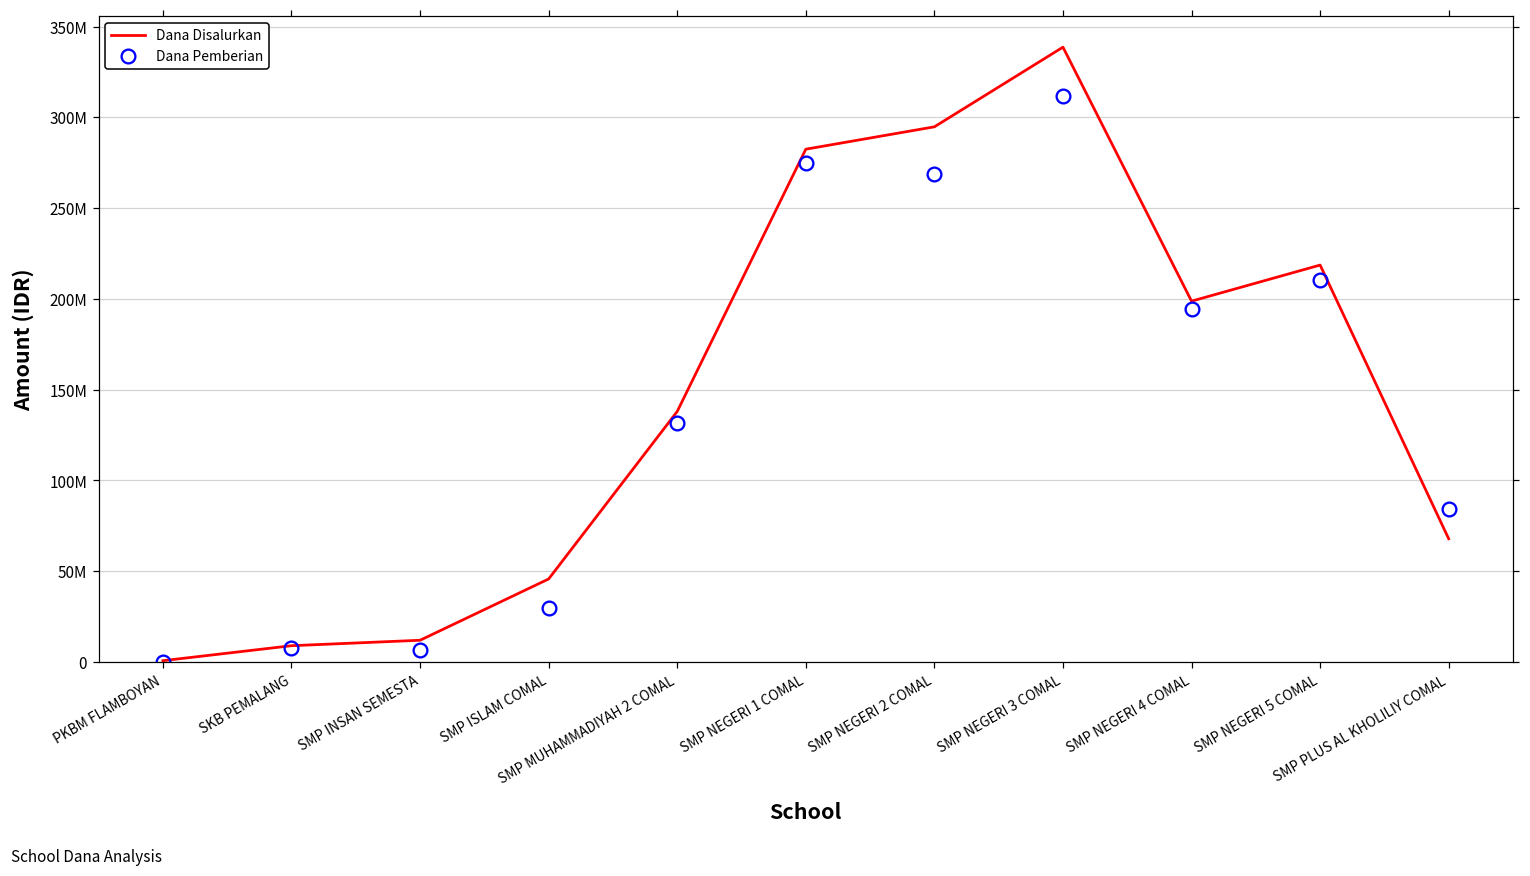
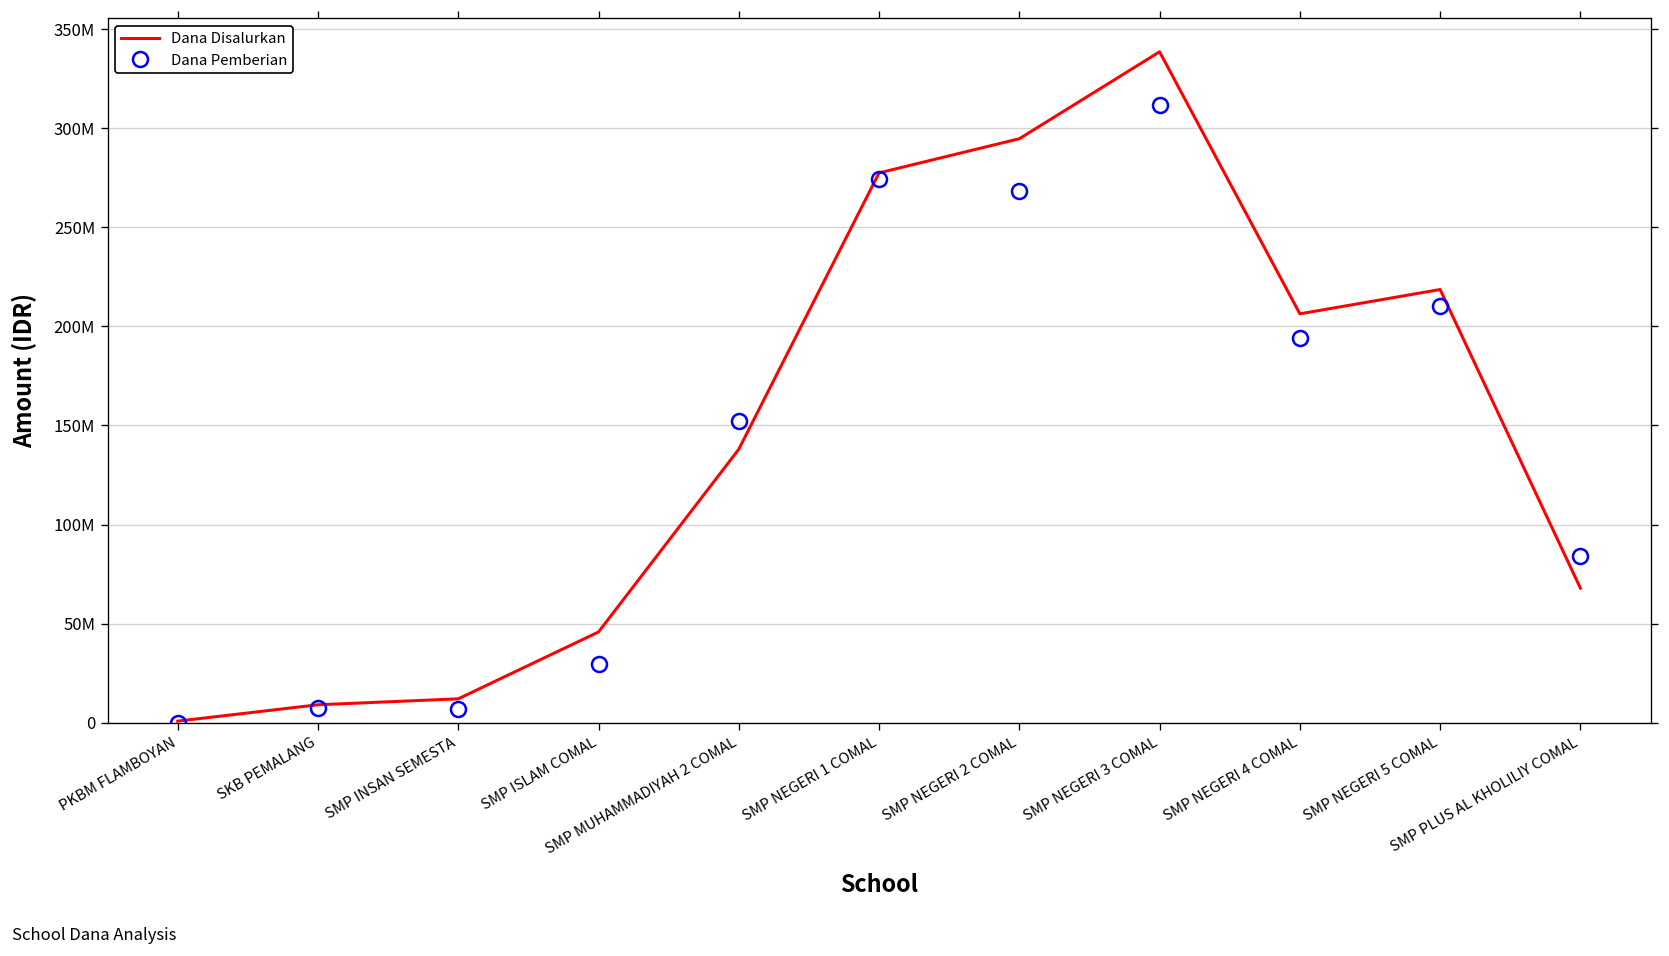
Dana Pemberian, SMP MUHAMMADIYAH 2 COMAL: 132000000 -> 152000000
Dana Disalurkan, SMP NEGERI 1 COMAL: 282000000 -> 278000000
Dana Disalurkan, SMP NEGERI 4 COMAL: 199000000 -> 206000000
